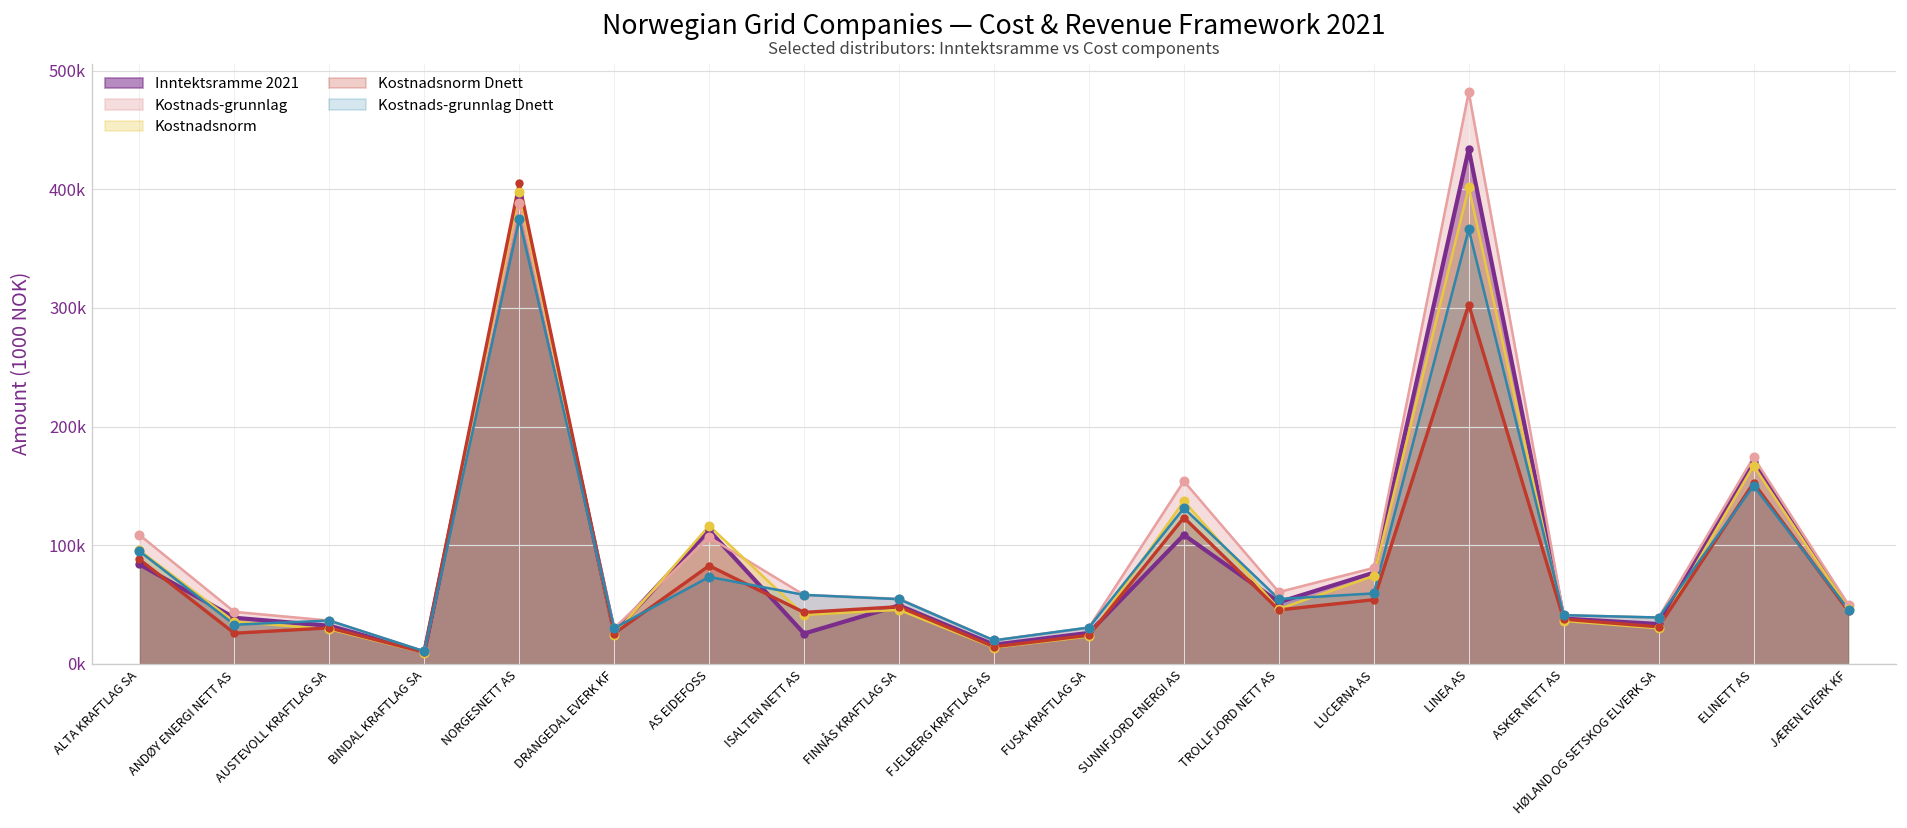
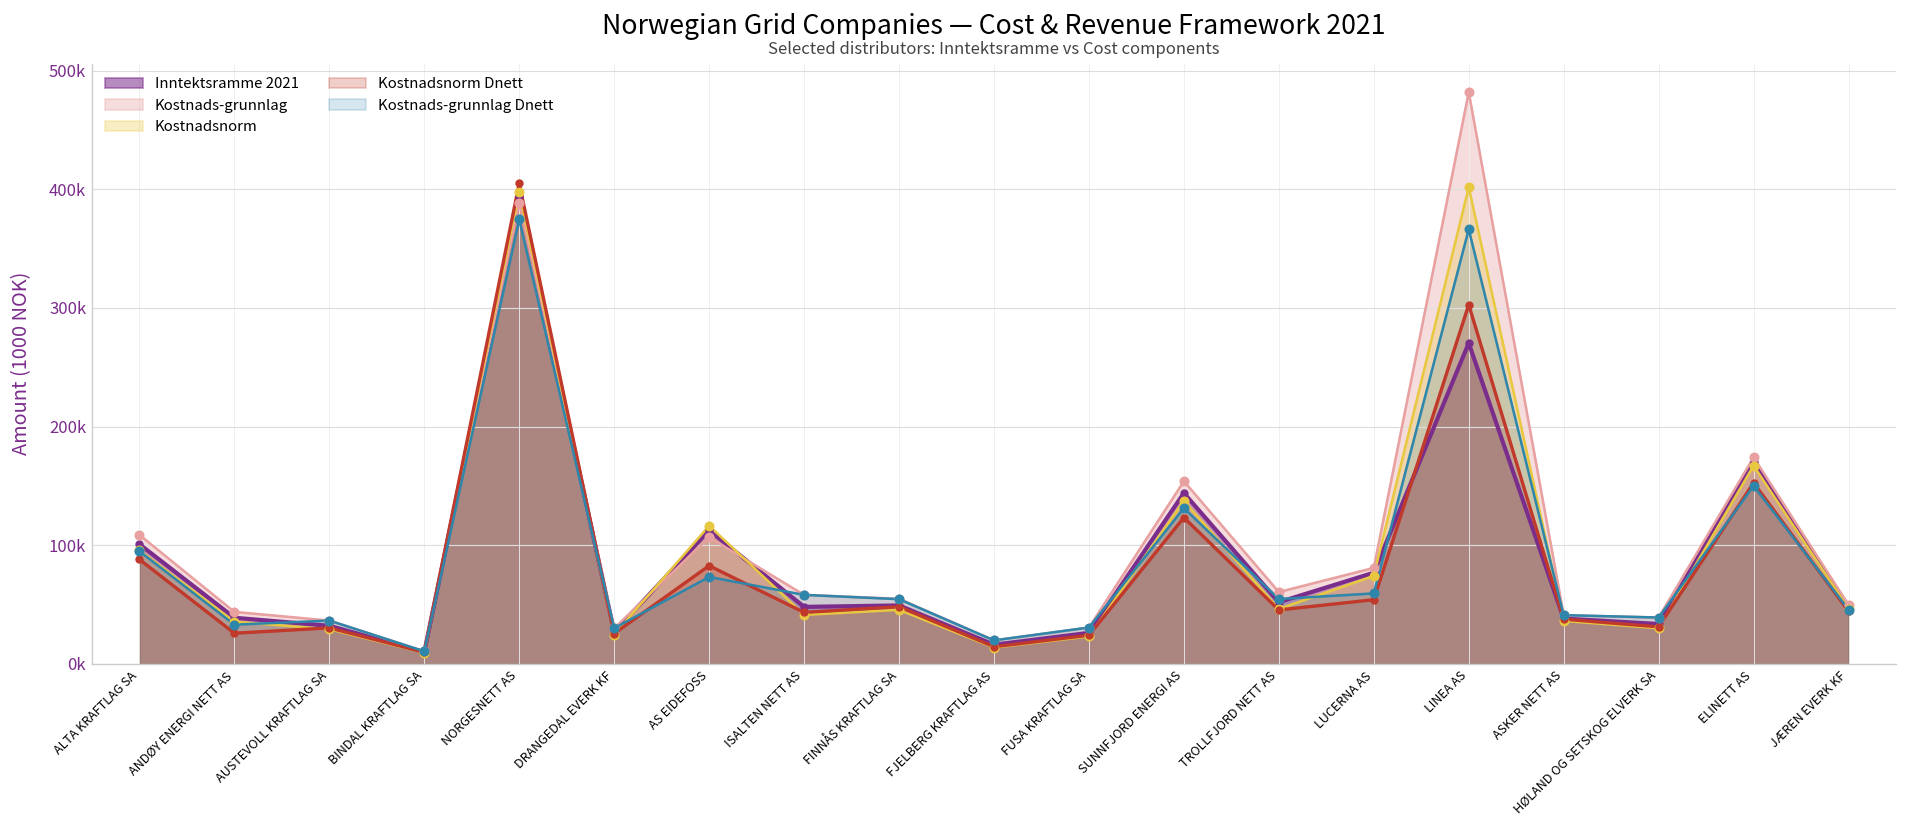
Inntektsramme 2021, ALTA KRAFTLAG SA: 80000 -> 100000
Inntektsramme 2021, ISALTEN NETT AS: 30000 -> 50000
Inntektsramme 2021, SUNNFJORD ENERGI AS: 110000 -> 140000
Inntektsramme 2021, LINEA AS: 430000 -> 270000
